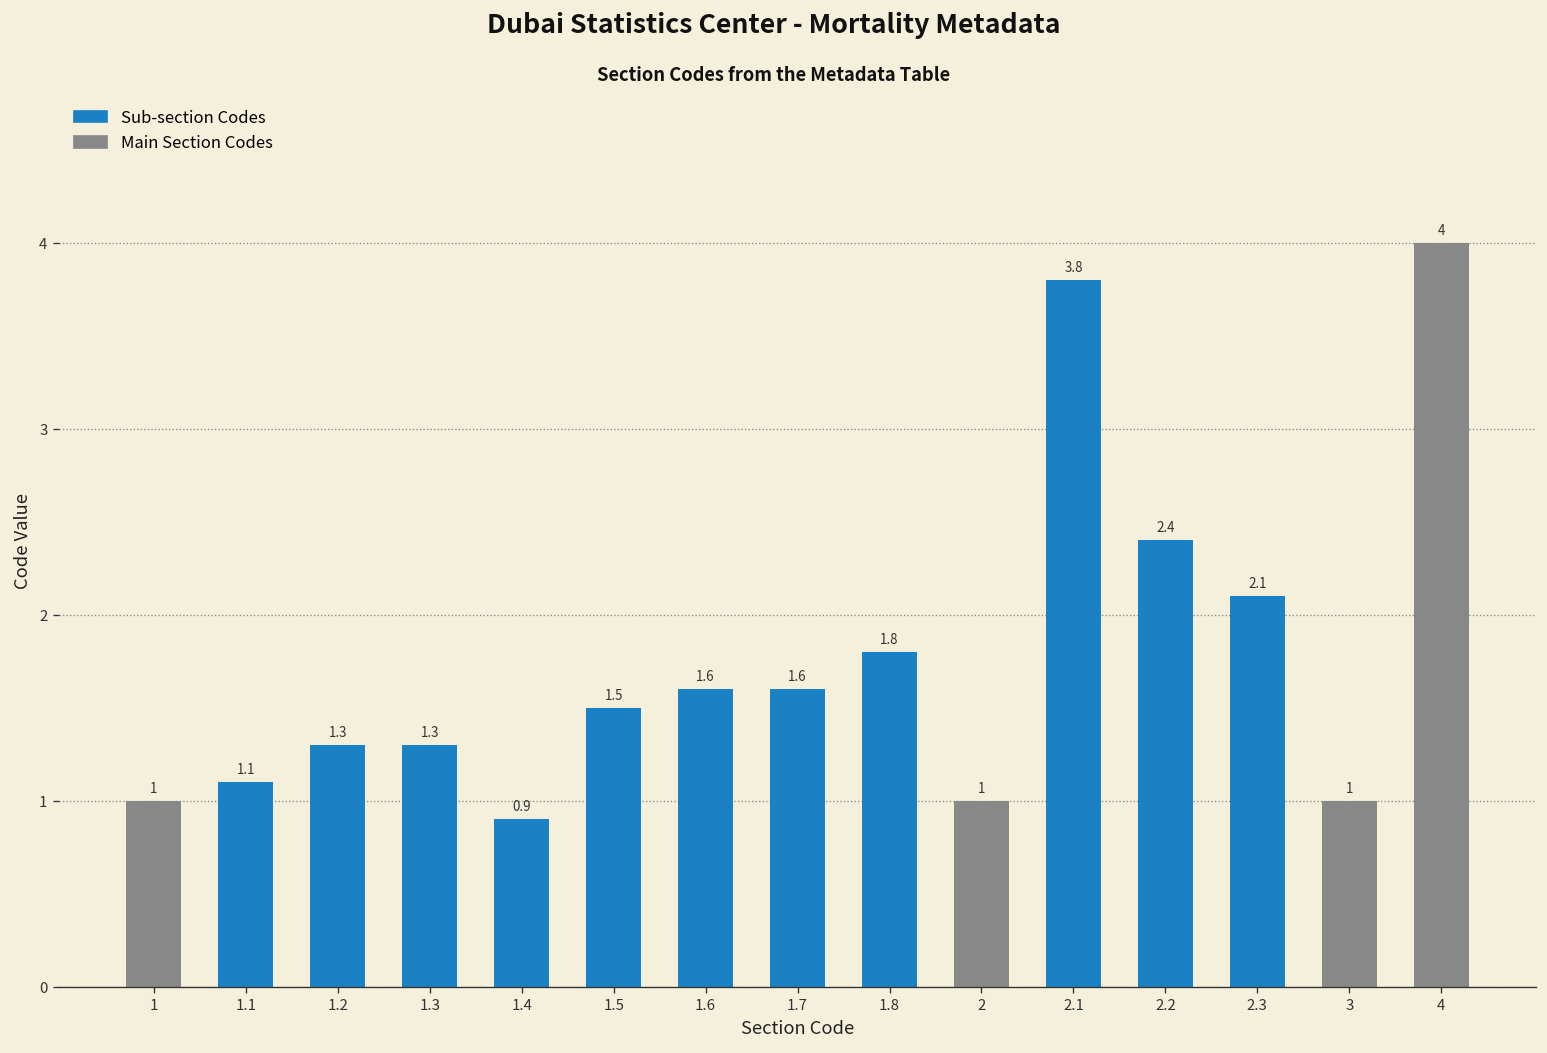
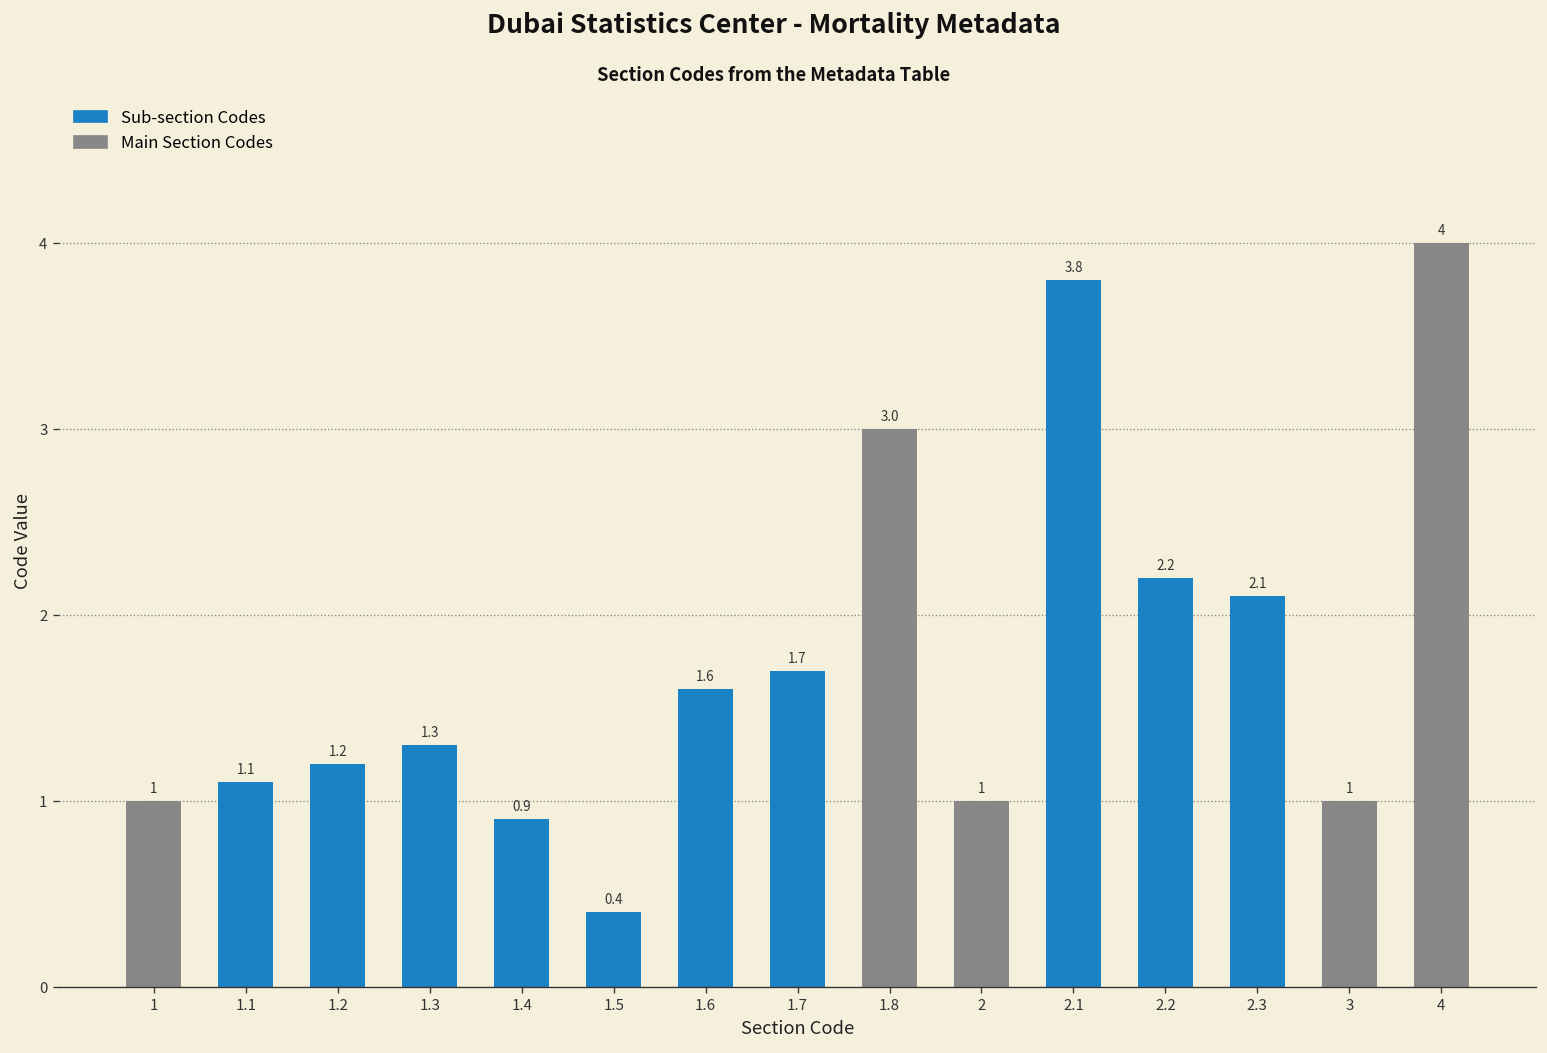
1.2: 1.3 -> 1.2
1.5: 1.5 -> 0.4
1.7: 1.6 -> 1.7
1.8: 1.8 -> 3.0
2.2: 2.4 -> 2.2
